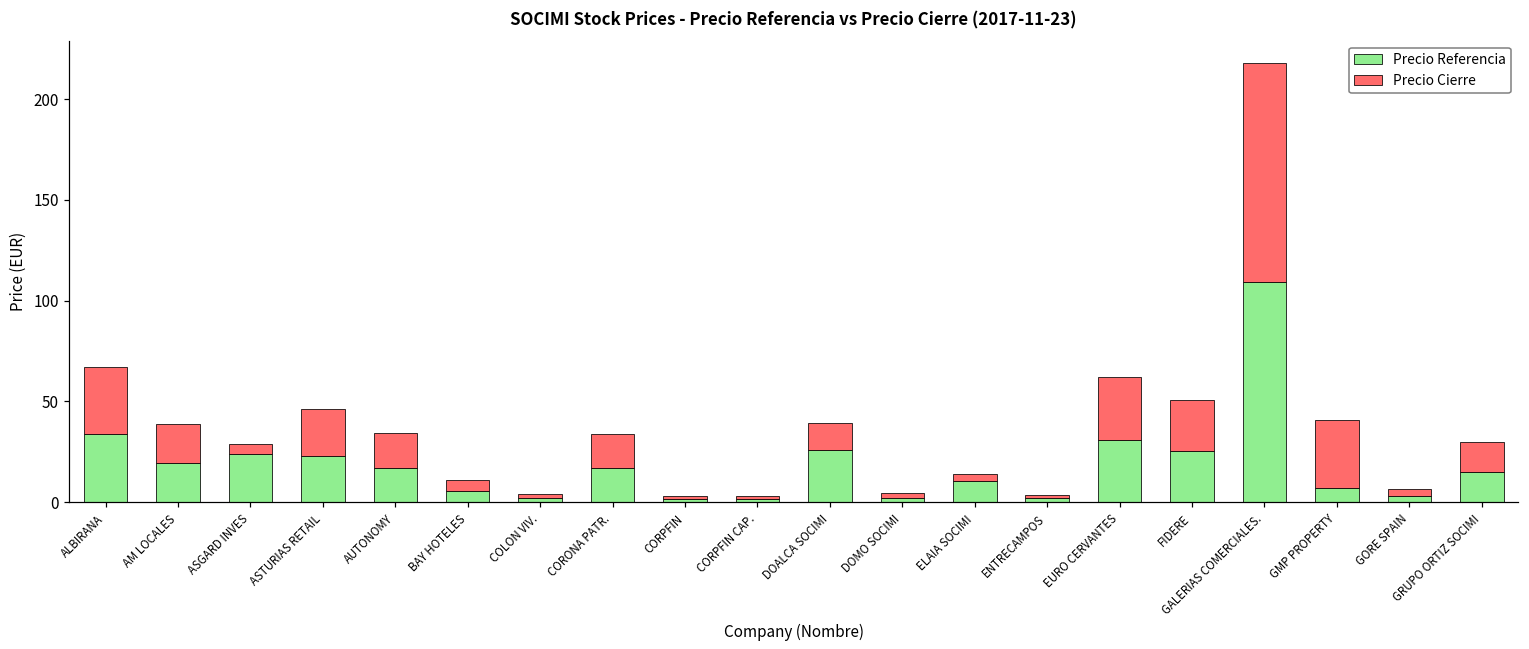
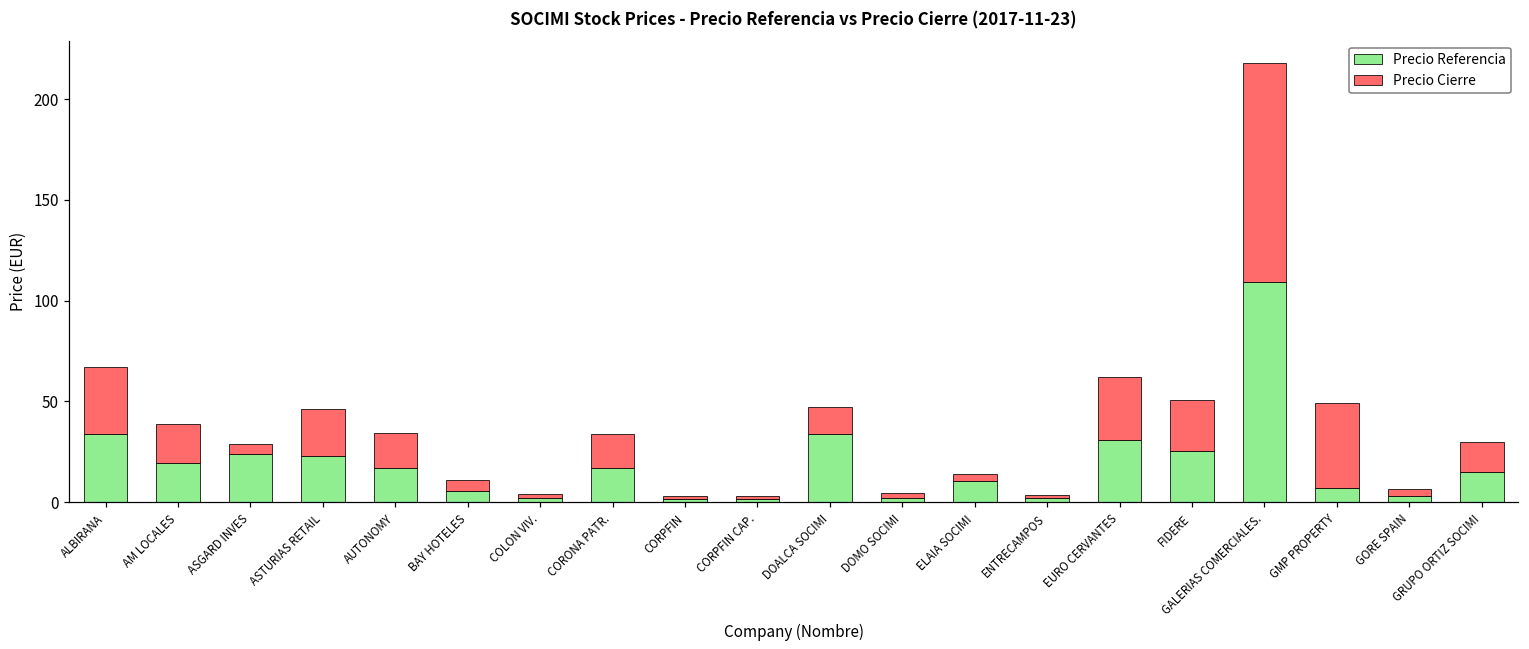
Precio Referencia, DOALCA SOCIMI: 26 -> 34
Precio Cierre, GMP PROPERTY: 34 -> 42
